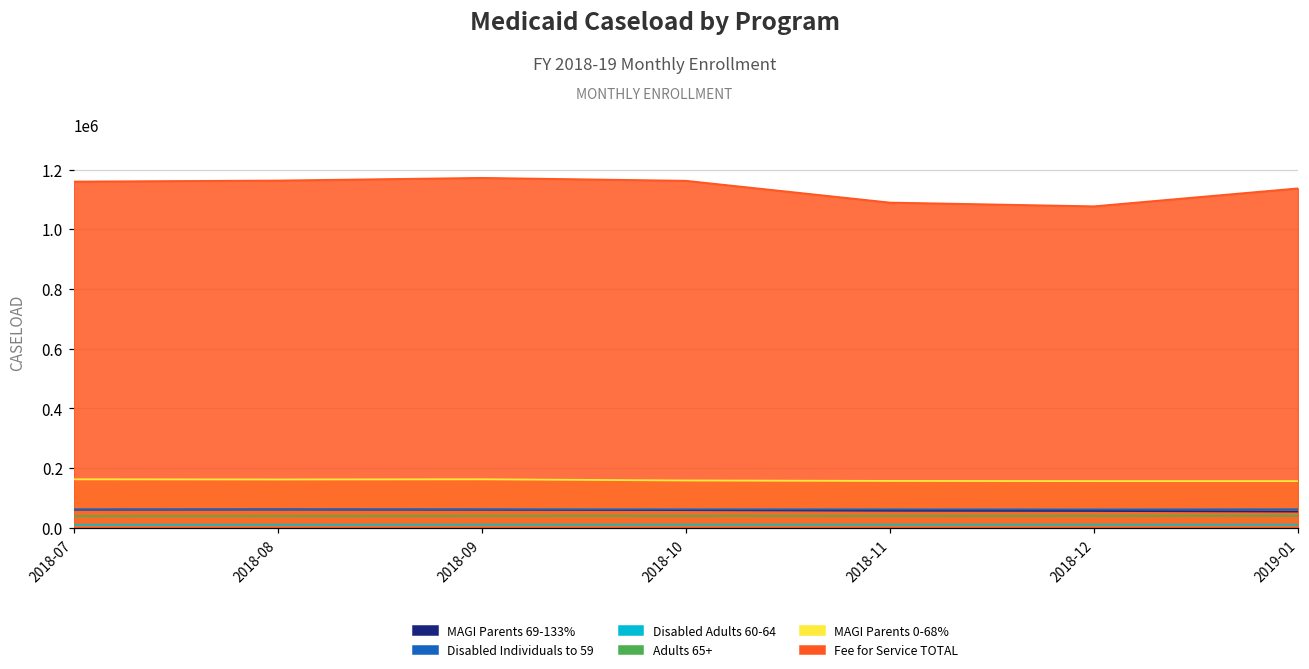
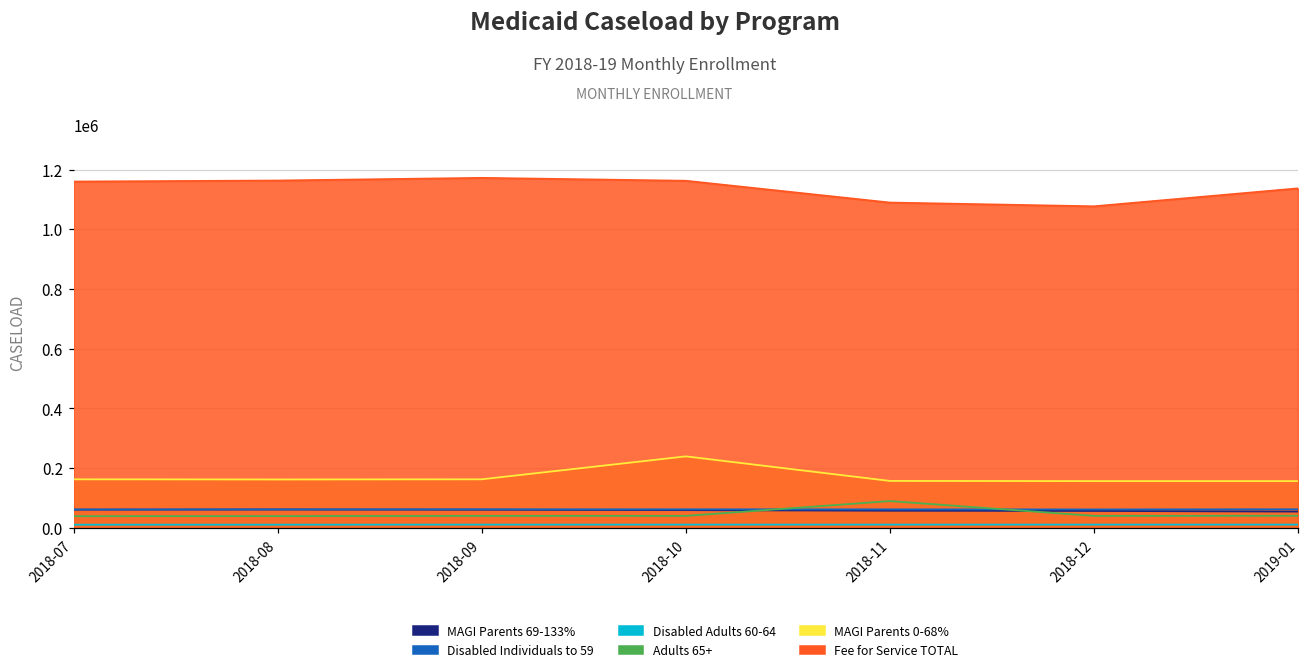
MAGI Parents 0-68%, 2018-10: 160000 -> 240000
Adults 65+, 2018-11: 40000 -> 90000
